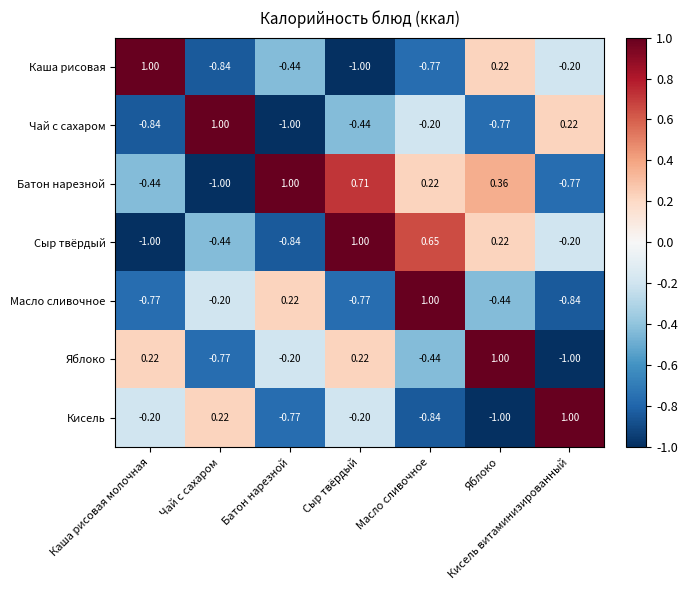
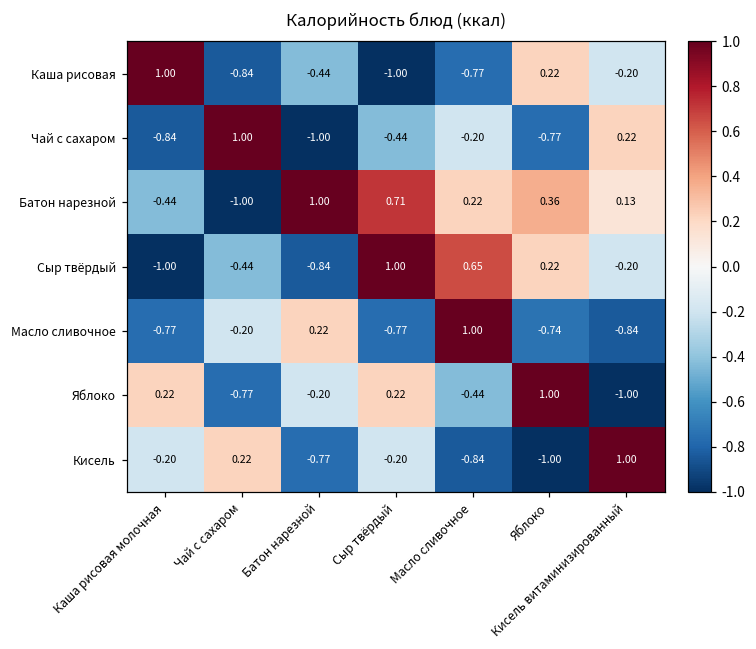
Батон нарезной, Кисель витаминизированный: -0.77 -> 0.13
Масло сливочное, Яблоко: -0.44 -> -0.74
